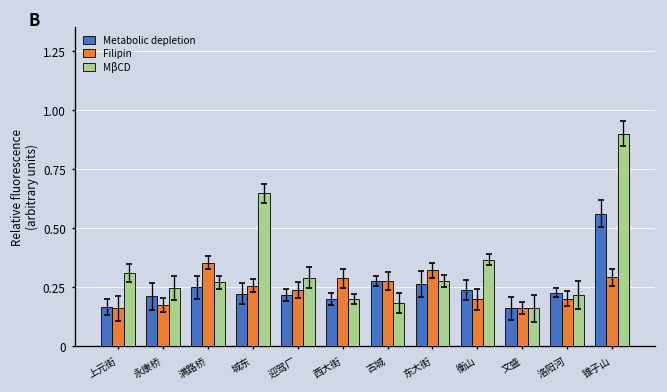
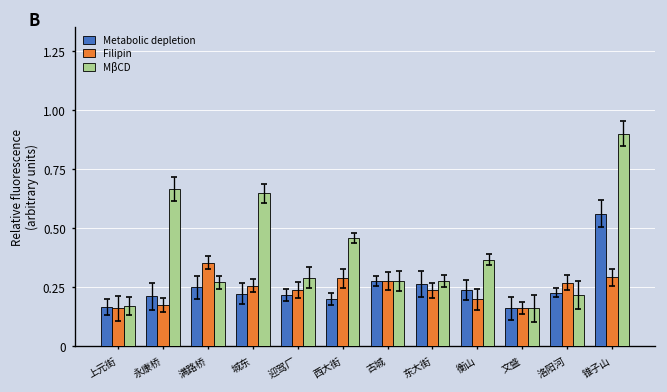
MβCD, 上元街: 0.31 -> 0.17
MβCD, 永康桥: 0.25 -> 0.67
MβCD, 西大街: 0.20 -> 0.46
MβCD, 古城: 0.18 -> 0.28
Filipin, 东大街: 0.32 -> 0.24
Filipin, 洛阳河: 0.20 -> 0.27
